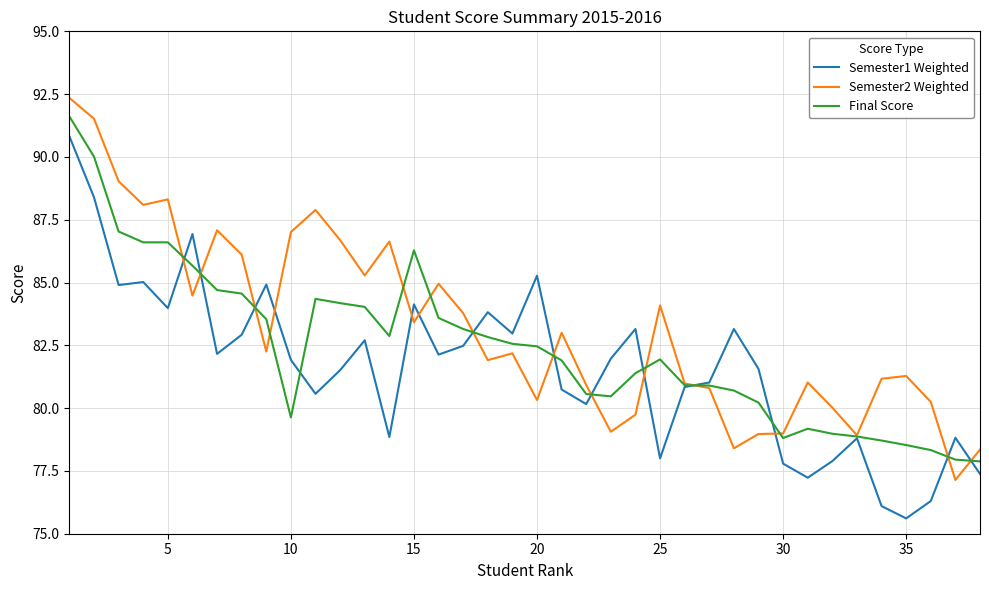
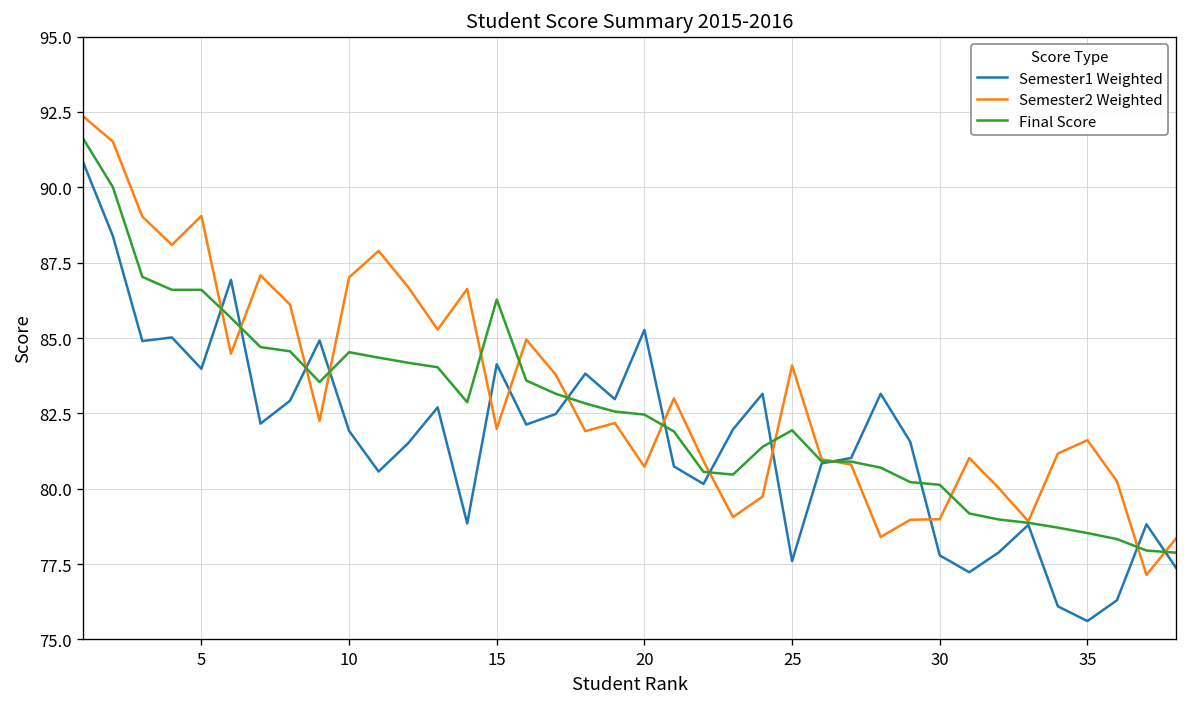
Semester2 Weighted, 5: 88.3 -> 89.1
Final Score, 10: 79.6 -> 84.5
Semester2 Weighted, 15: 83.4 -> 82.0
Semester2 Weighted, 20: 80.3 -> 80.7
Semester1 Weighted, 25: 78.0 -> 77.6
Final Score, 30: 78.8 -> 80.1
Semester2 Weighted, 35: 81.3 -> 81.6
